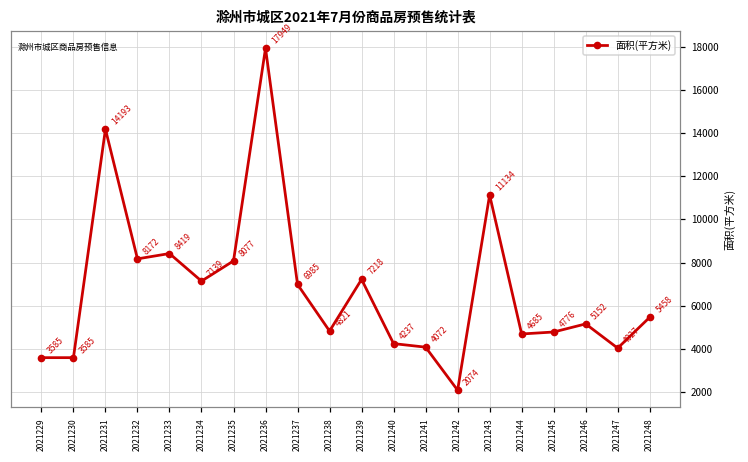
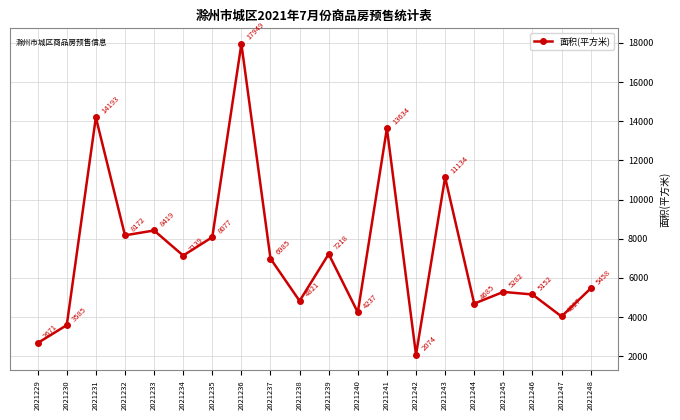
2021229: 3585 -> 2671
2021241: 4072 -> 13634
2021245: 4776 -> 5282
